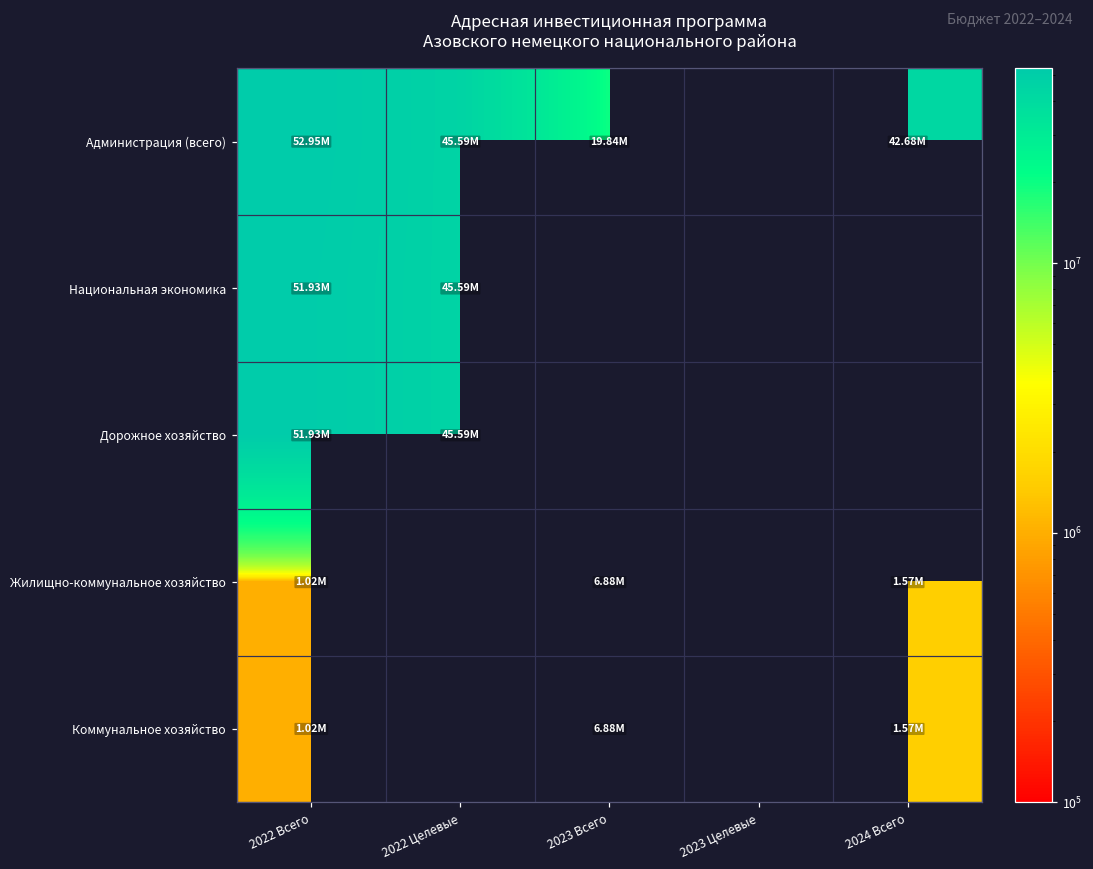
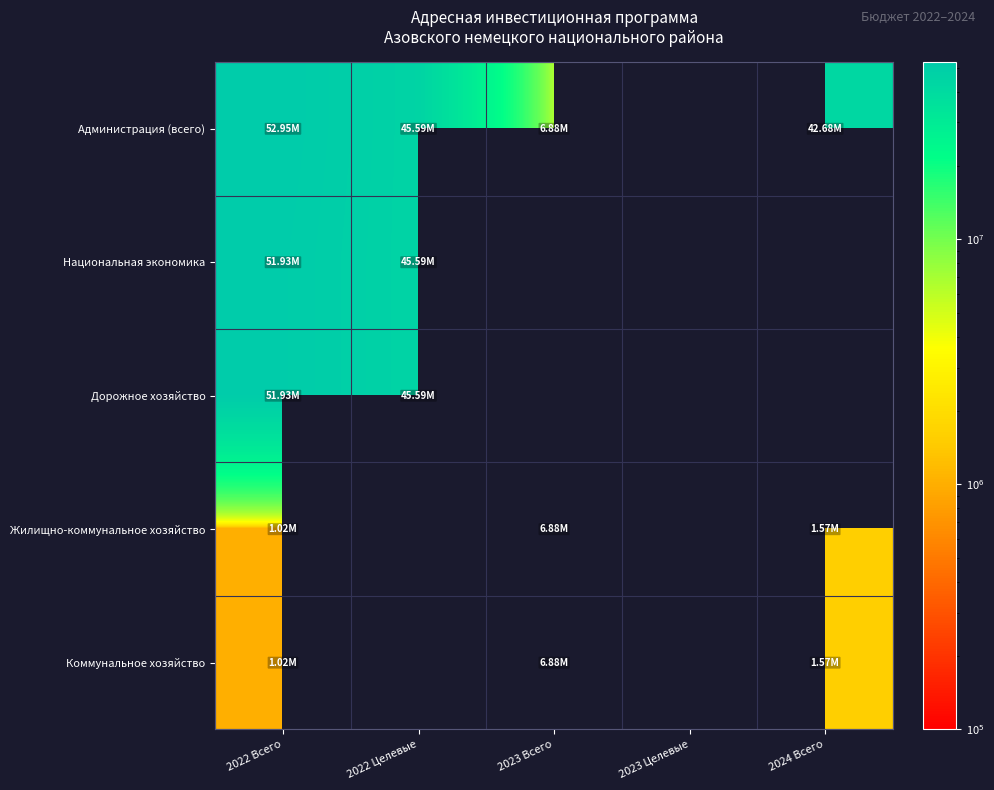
Администрация (всего), 2023 Всего: 19.84M -> 6.88M
